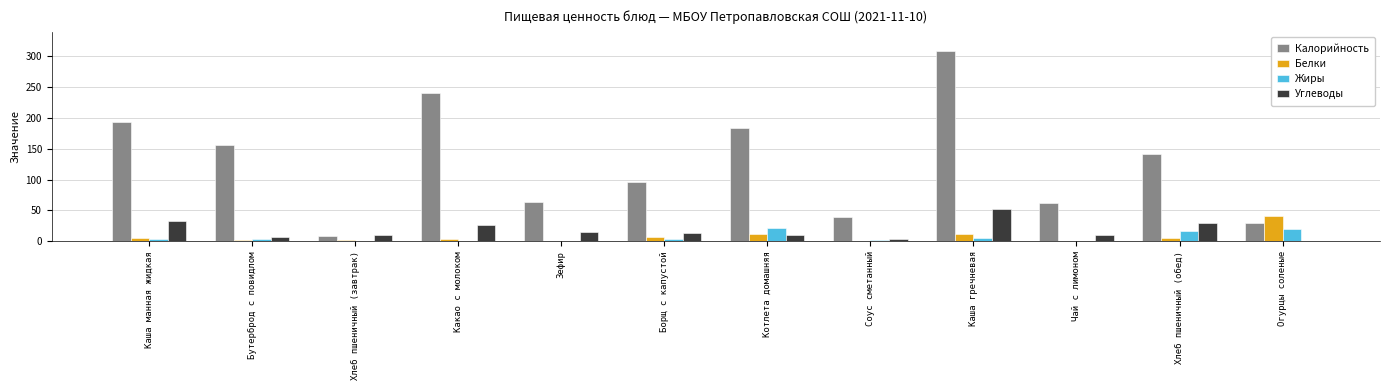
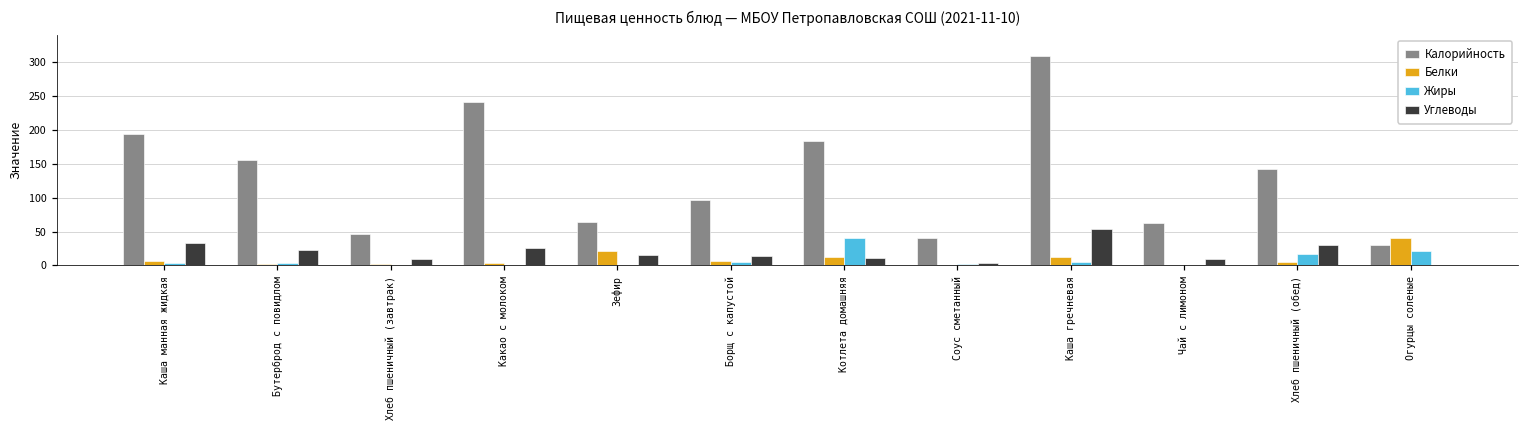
Углеводы, Бутерброд с повидлом: 10 -> 20
Калорийность, Хлеб пшеничный (завтрак): 10 -> 50
Белки, Зефир: 0 -> 20
Жиры, Котлета домашняя: 20 -> 40
